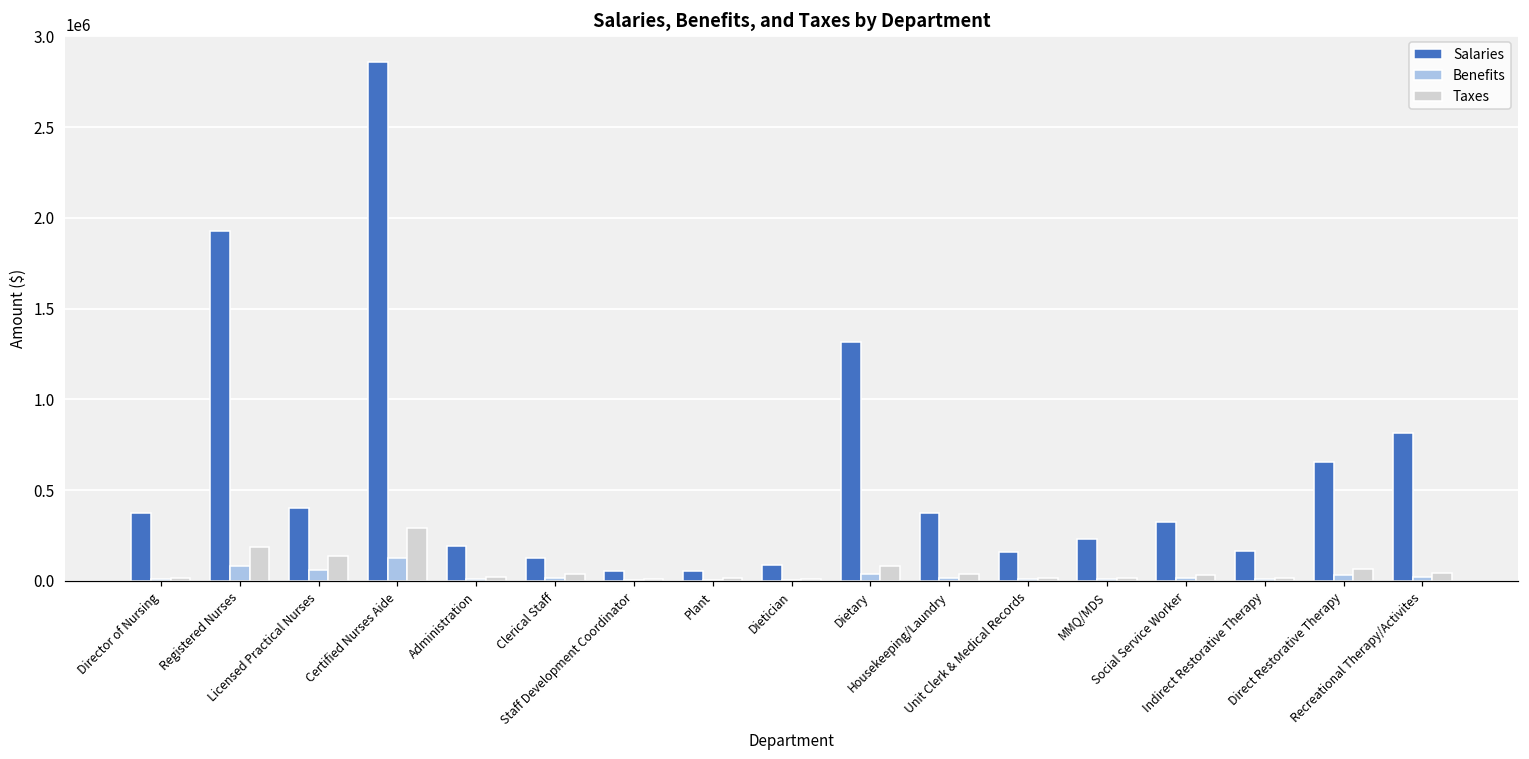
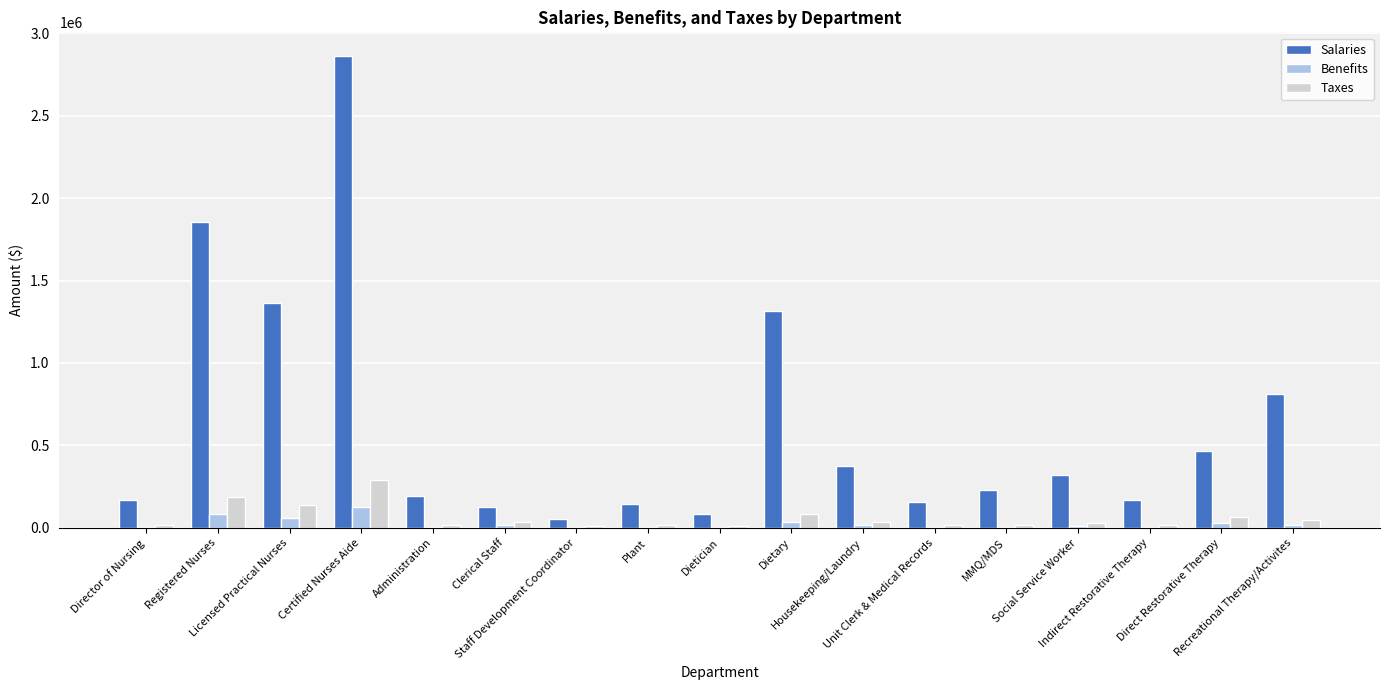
Salaries, Director of Nursing: 370000 -> 170000
Salaries, Registered Nurses: 1930000 -> 1850000
Salaries, Licensed Practical Nurses: 400000 -> 1360000
Salaries, Plant: 50000 -> 150000
Salaries, Direct Restorative Therapy: 650000 -> 470000
